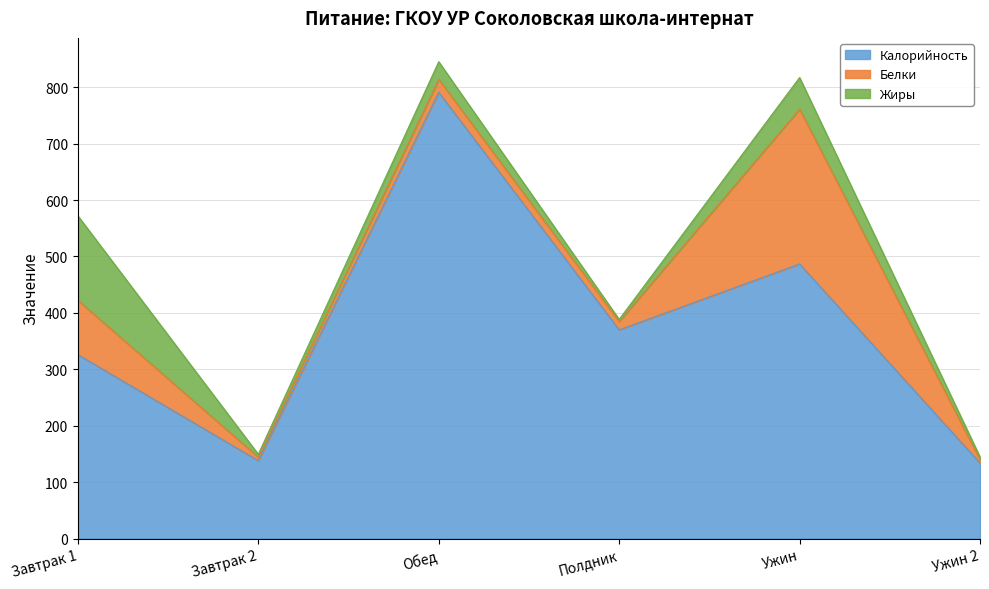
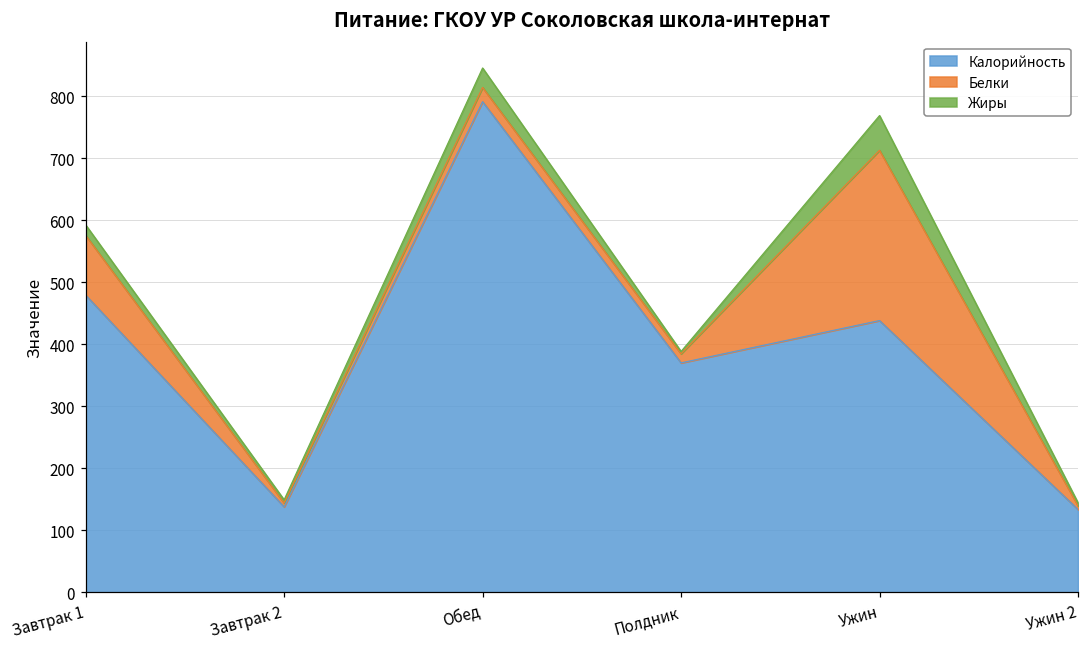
Калорийность, Завтрак 1: 330 -> 480
Жиры, Завтрак 1: 150 -> 20
Калорийность, Ужин: 490 -> 440
